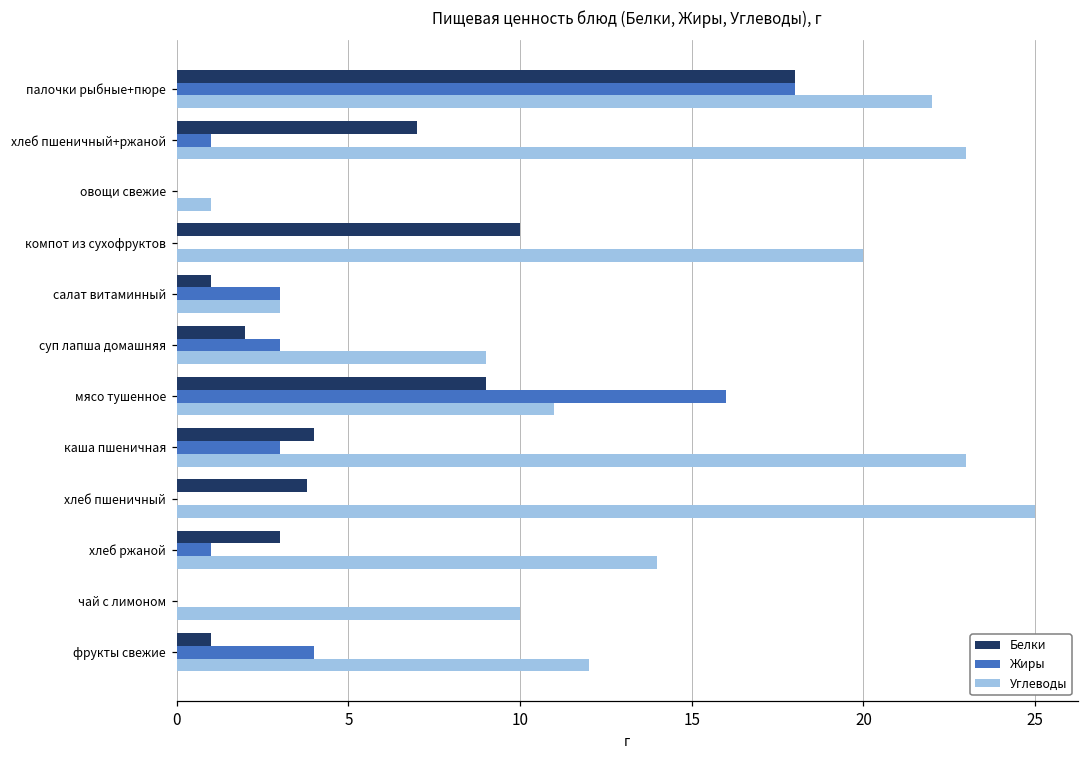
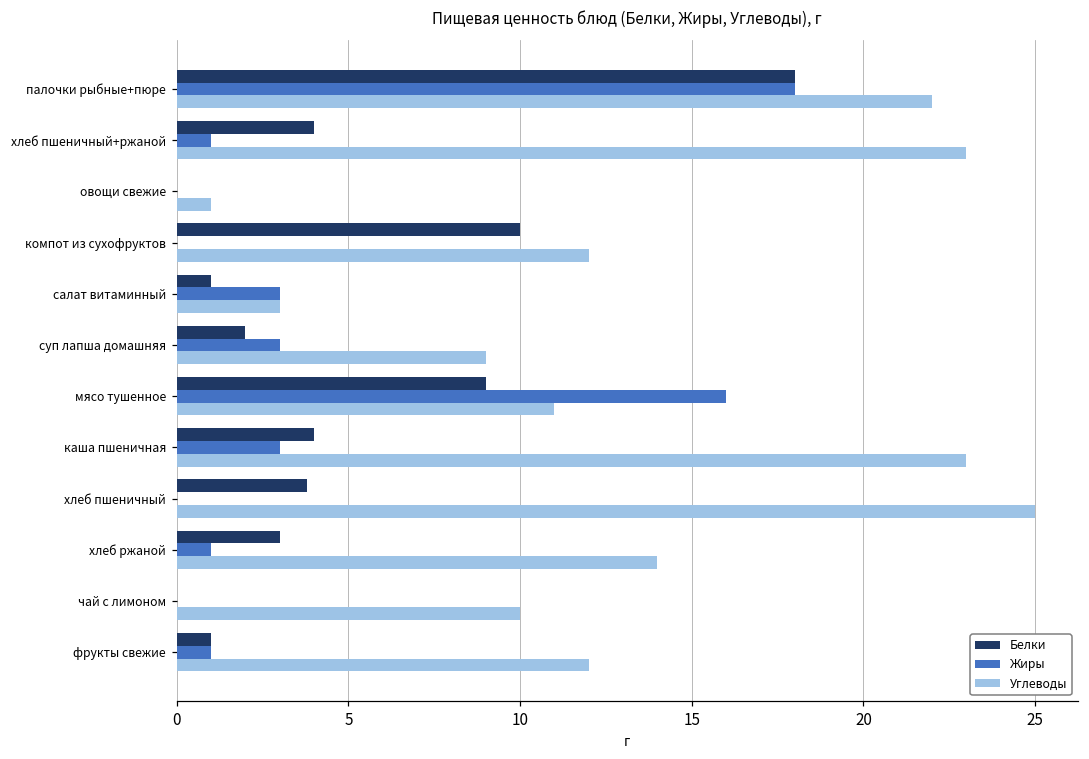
Белки, хлеб пшеничный+ржаной: 7 -> 4
Углеводы, компот из сухофруктов: 20 -> 12
Жиры, фрукты свежие: 4 -> 1
